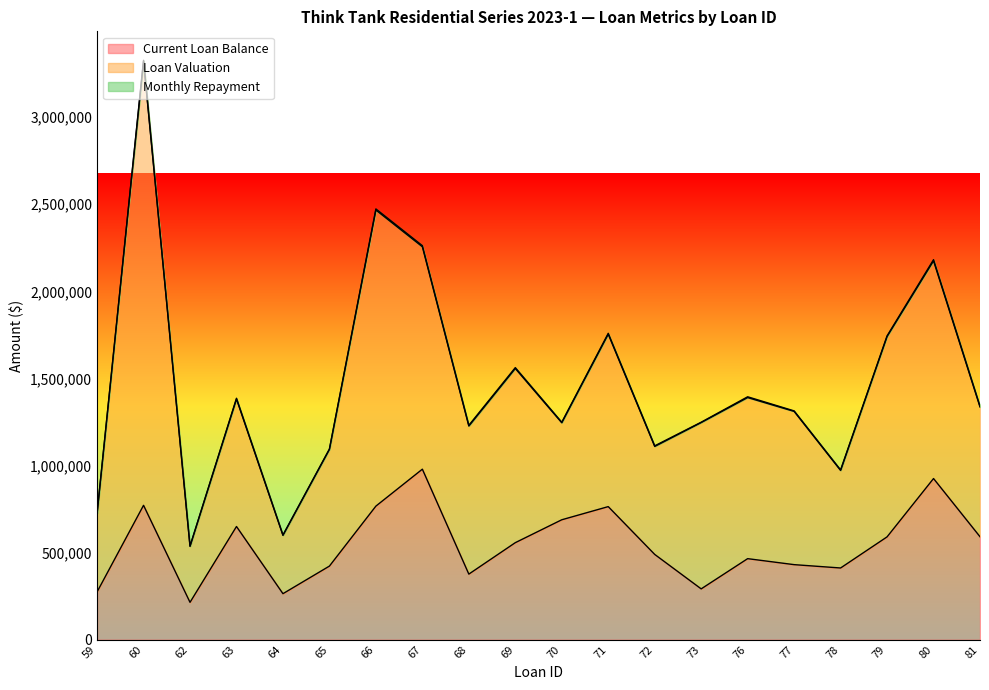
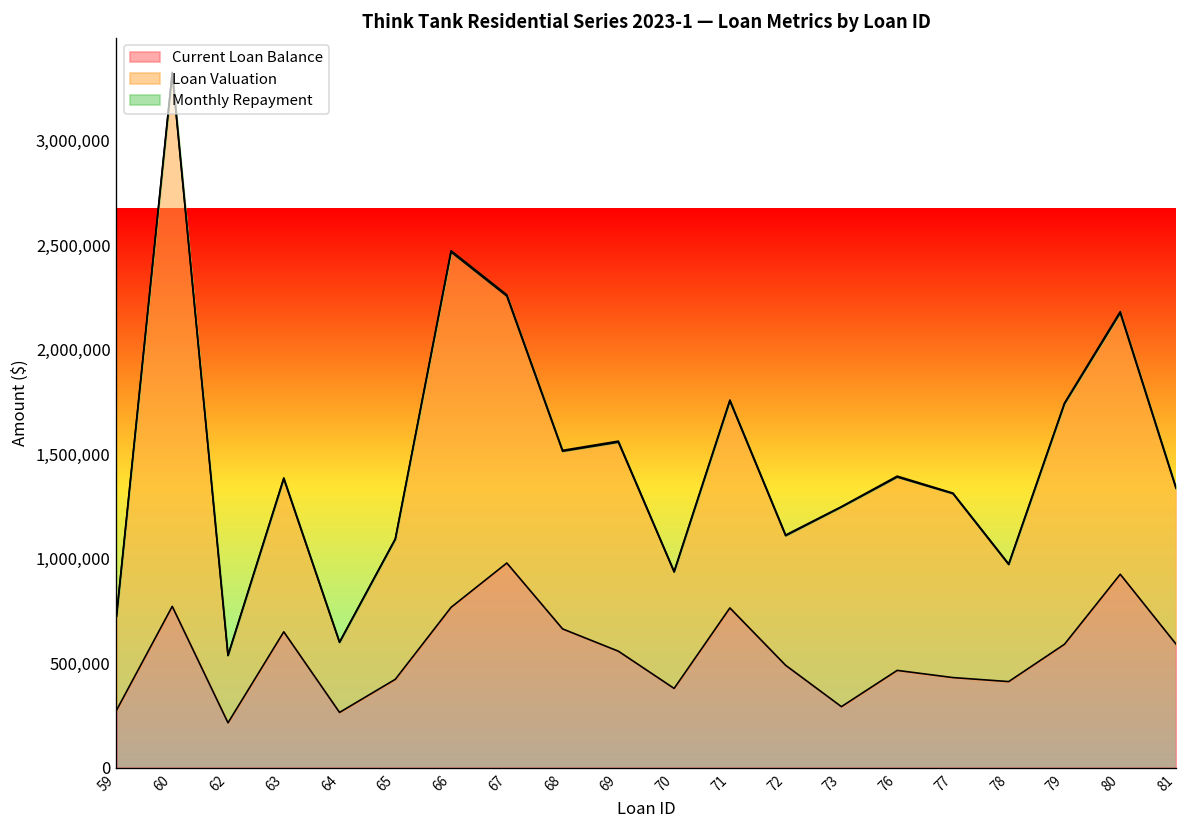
Current Loan Balance, 68: 380,000 -> 660,000
Current Loan Balance, 70: 690,000 -> 380,000
